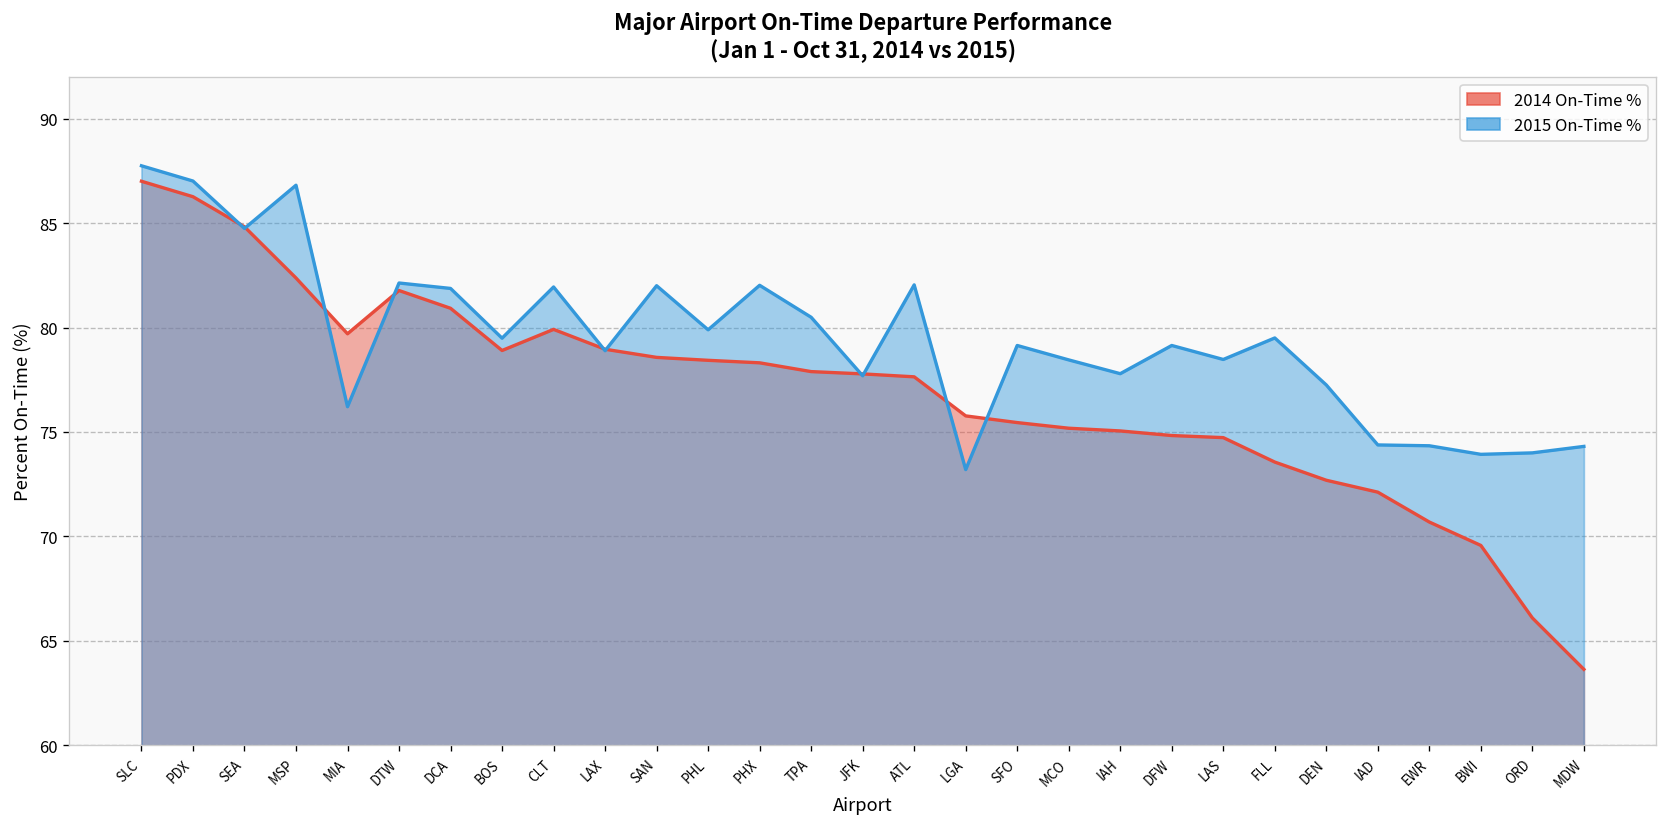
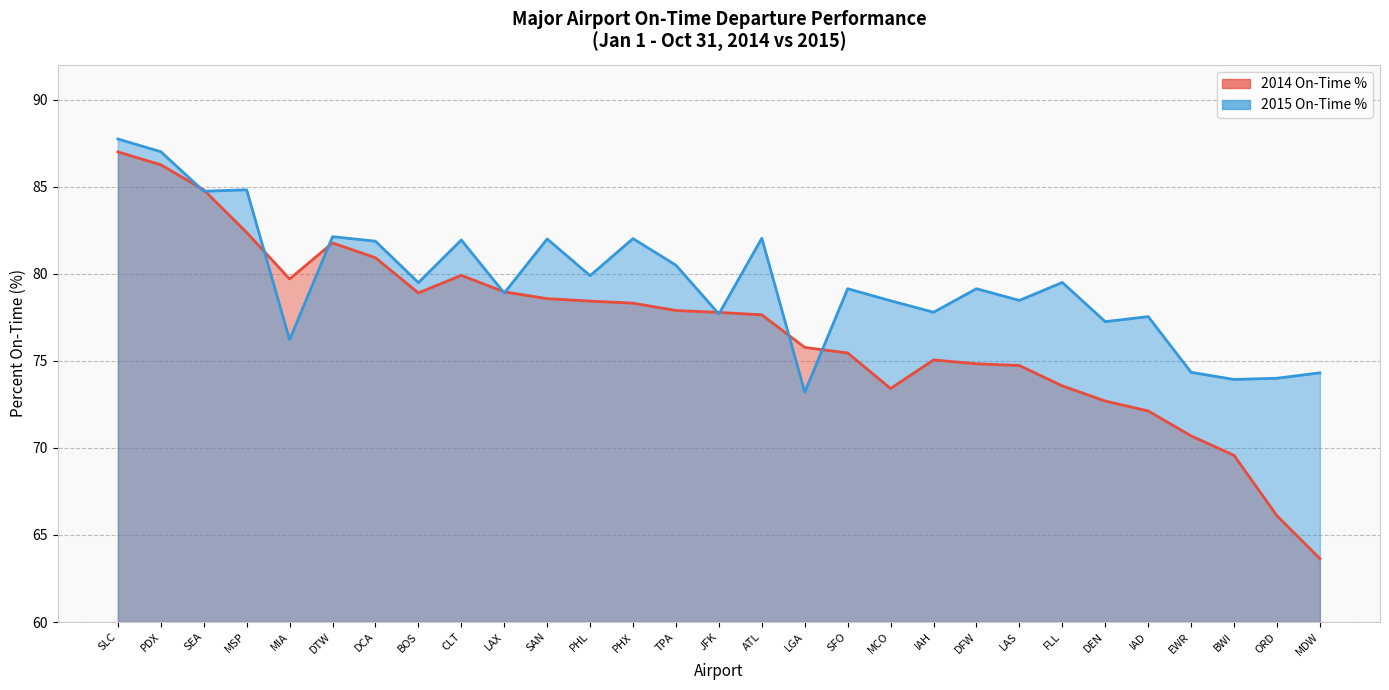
2015 On-Time %, MSP: 86.8 -> 84.8
2014 On-Time %, MCO: 75.2 -> 73.4
2015 On-Time %, IAD: 74.4 -> 77.5
